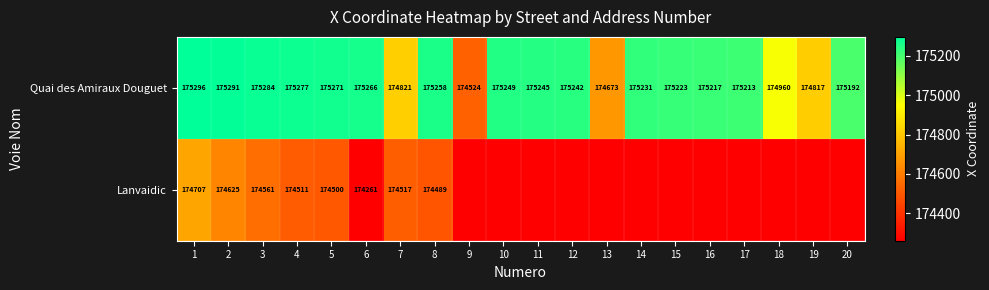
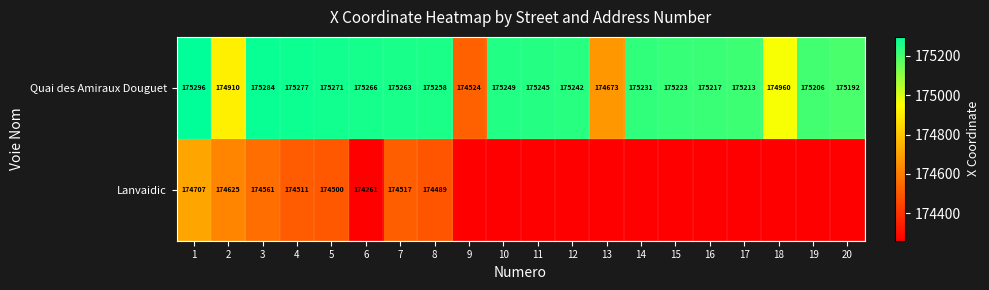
Quai des Amiraux Douguet, 2: 175291 -> 174910
Quai des Amiraux Douguet, 7: 174821 -> 175263
Quai des Amiraux Douguet, 19: 174817 -> 175206
